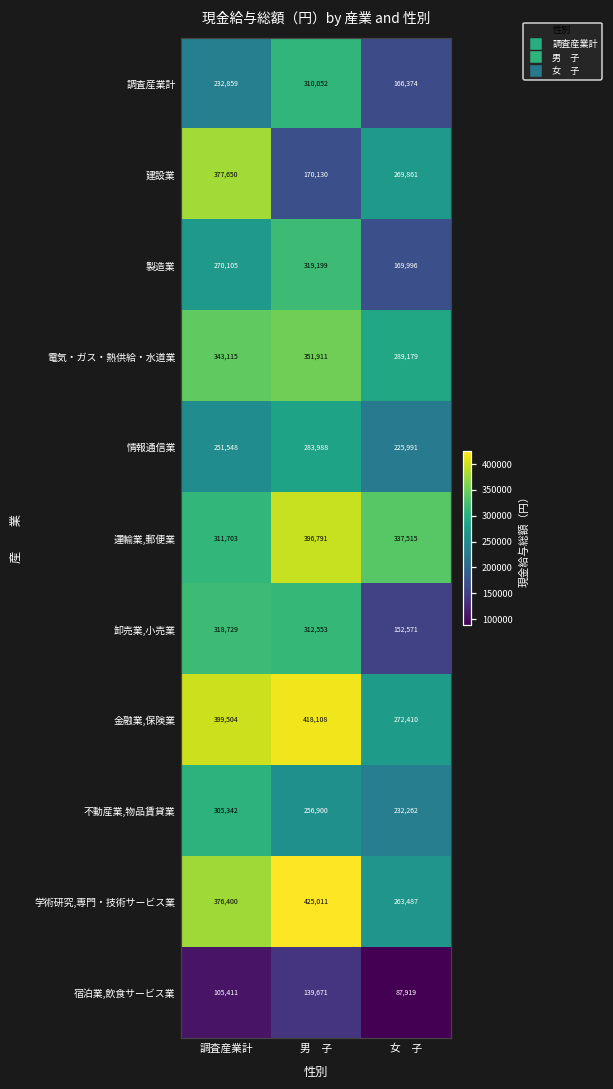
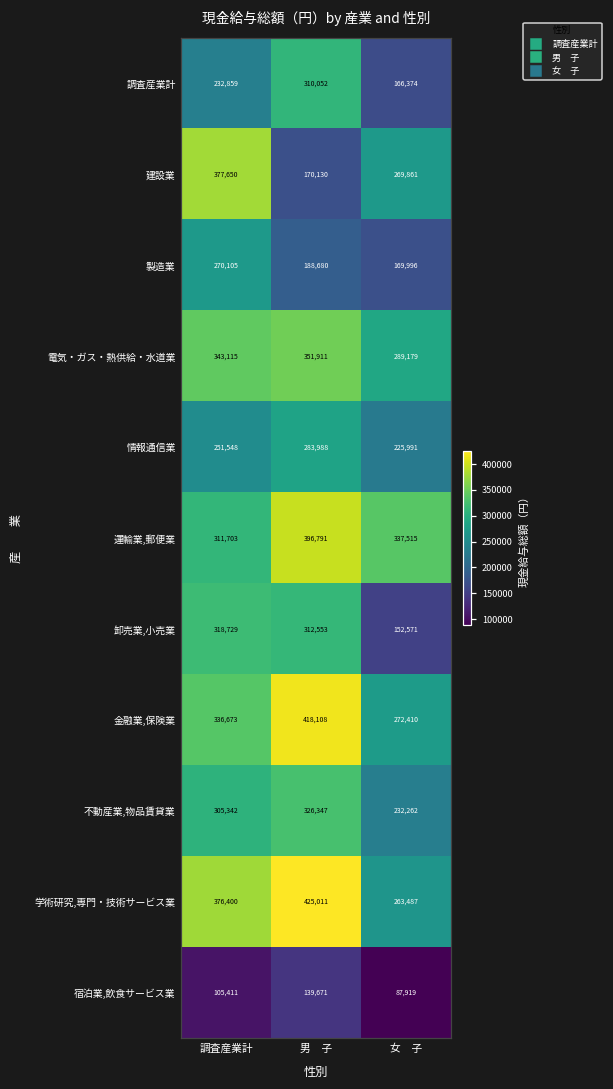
製造業, 男 子: 319,199 -> 188,680
金融業,保険業, 調査産業計: 399,504 -> 336,673
不動産業,物品賃貸業, 男 子: 256,900 -> 326,347
